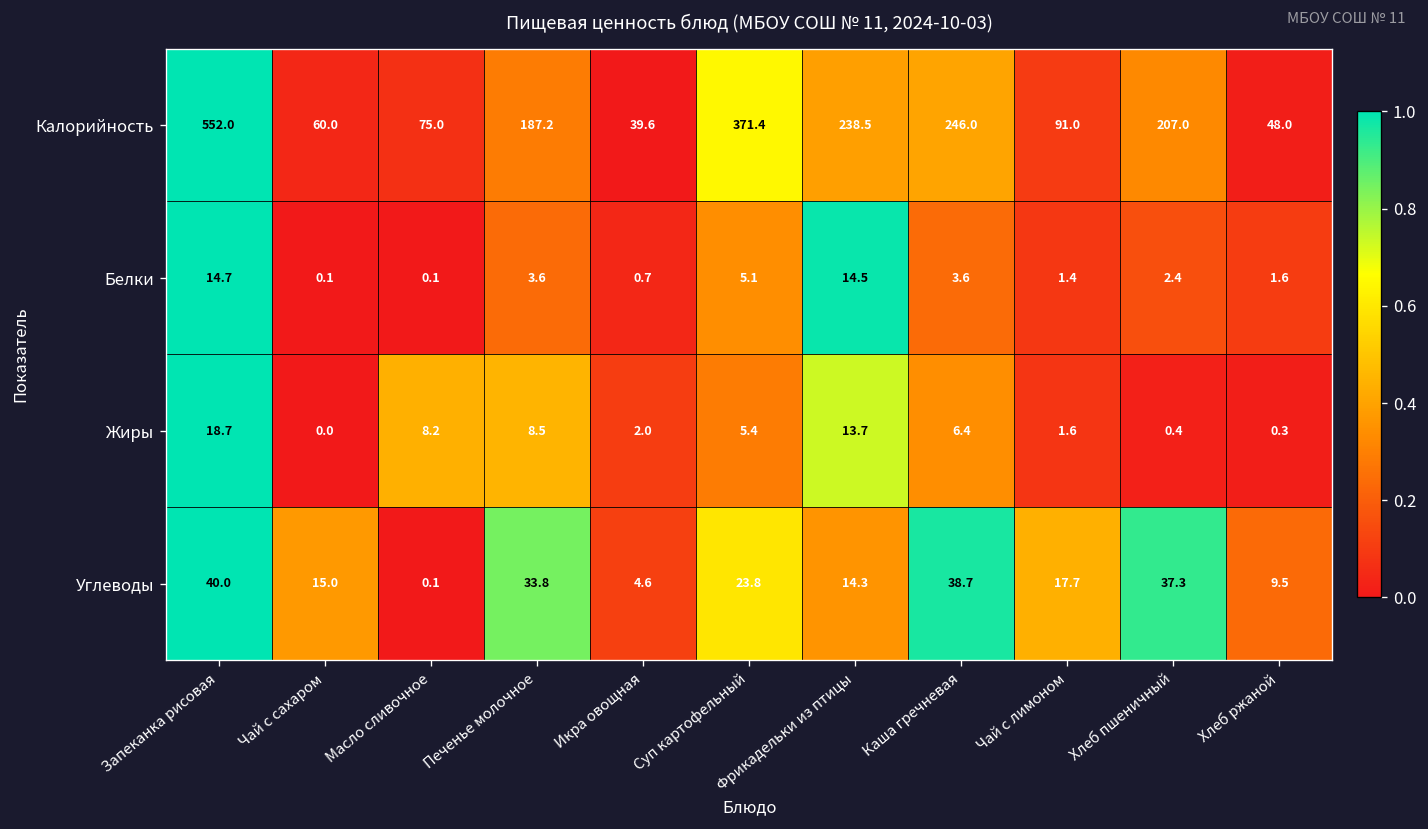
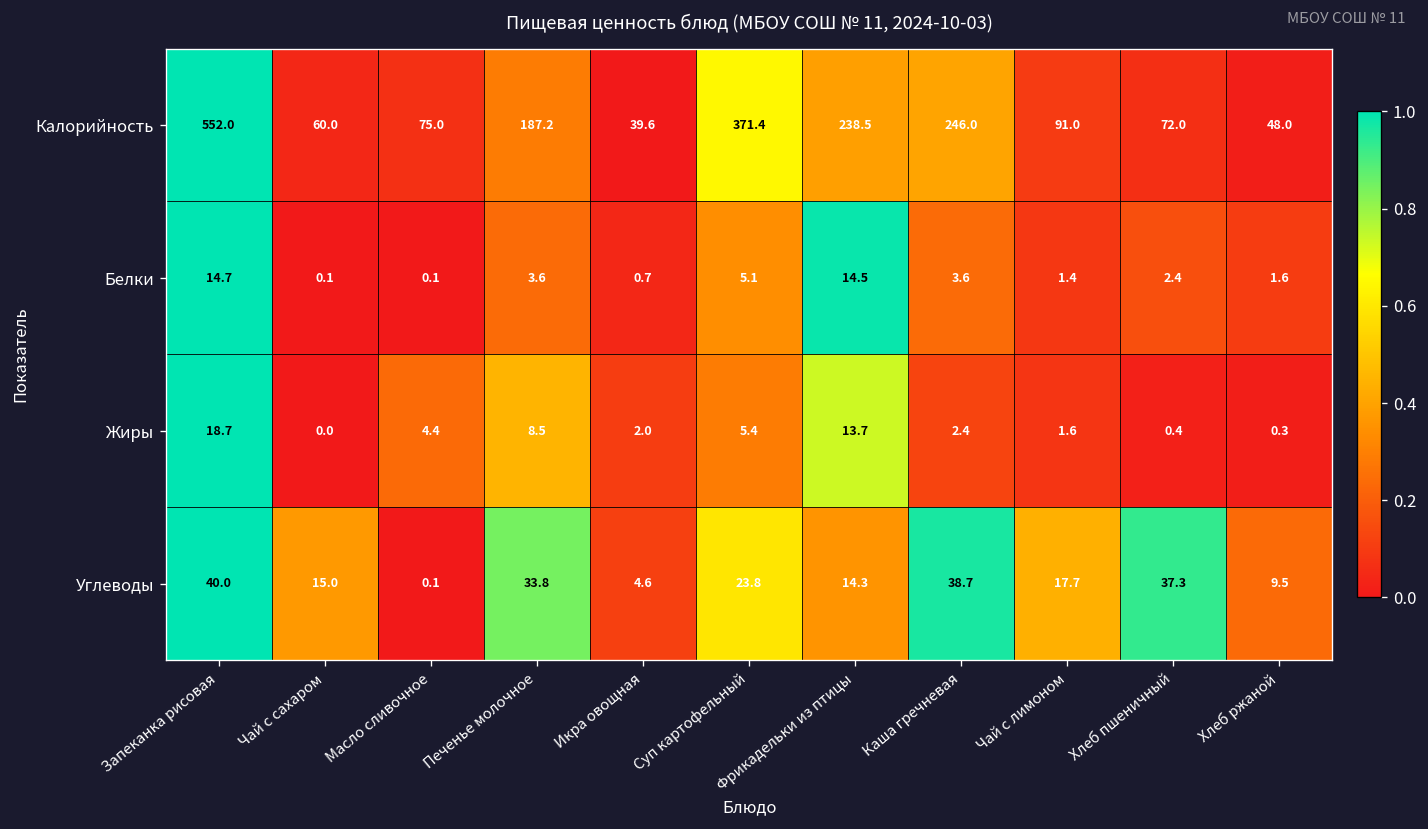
Калорийность, Хлеб пшеничный: 207.0 -> 72.0
Жиры, Масло сливочное: 8.2 -> 4.4
Жиры, Каша гречневая: 6.4 -> 2.4
